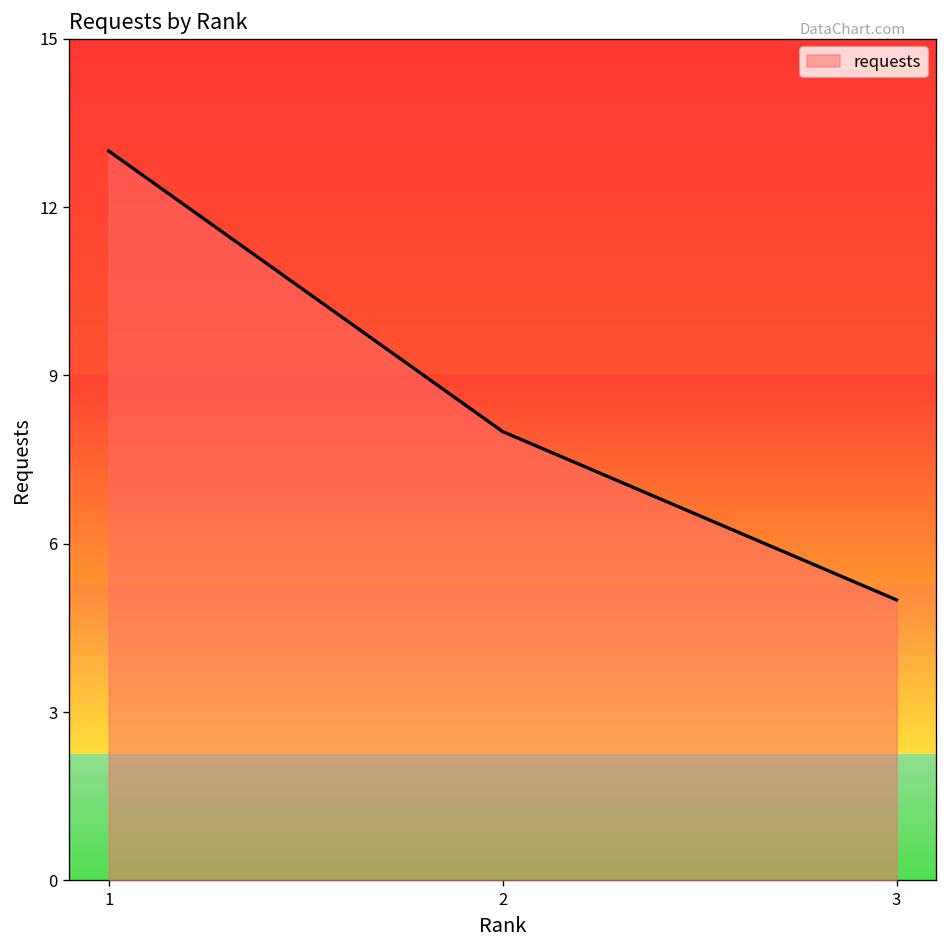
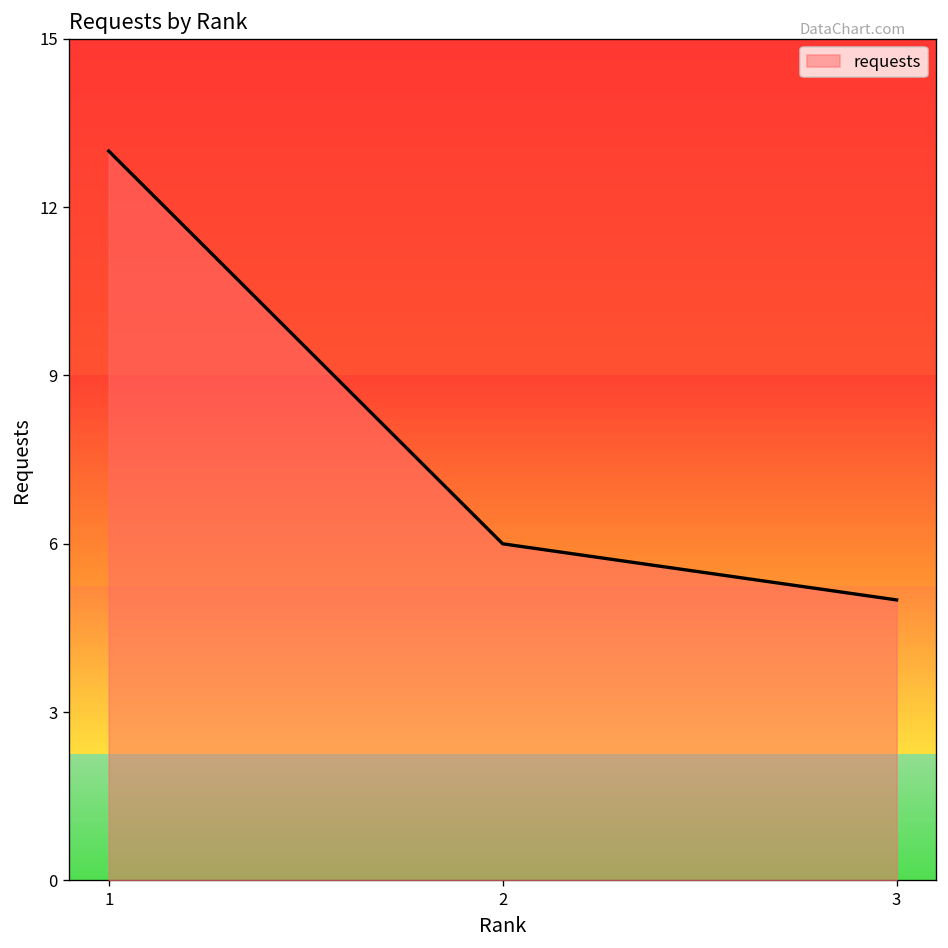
2: 8 -> 6
